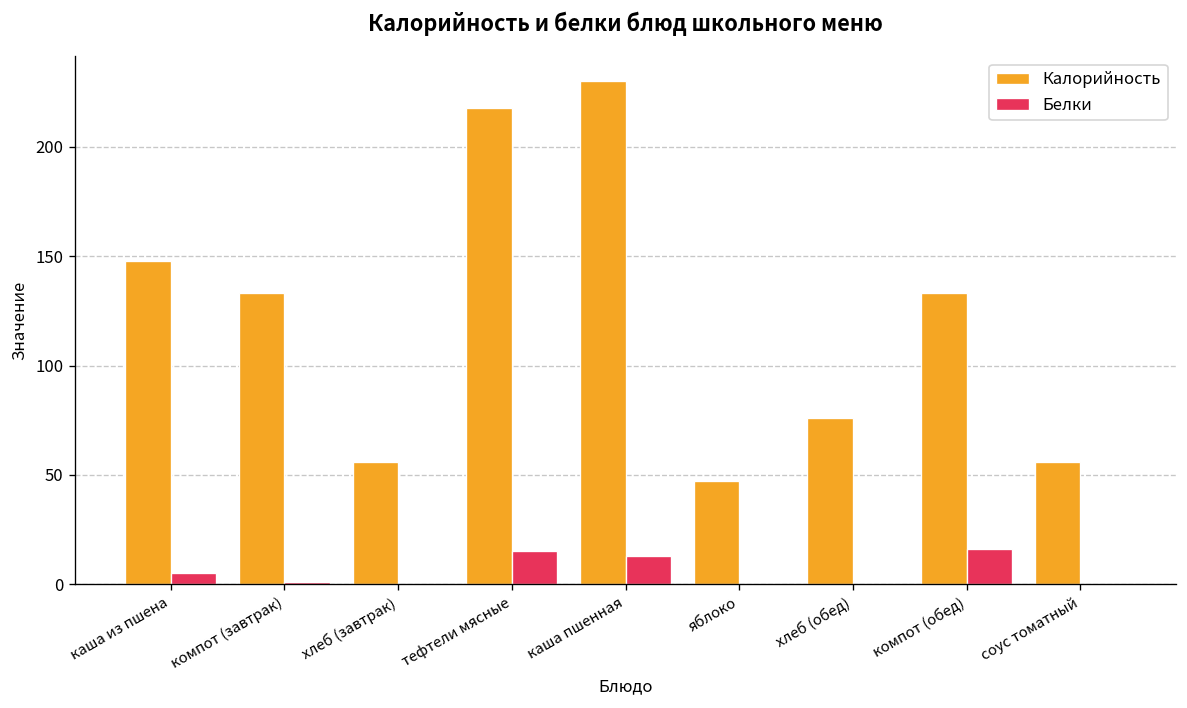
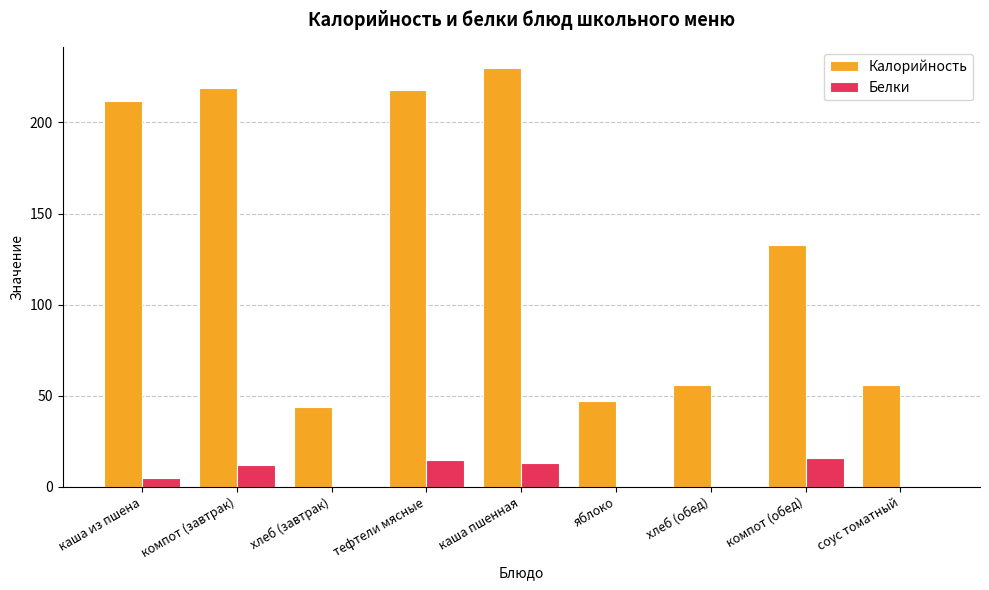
Калорийность, каша из пшена: 148 -> 212
Калорийность, компот (завтрак): 133 -> 219
Белки, компот (завтрак): 1 -> 12
Калорийность, хлеб (завтрак): 56 -> 44
Калорийность, хлеб (обед): 76 -> 56
